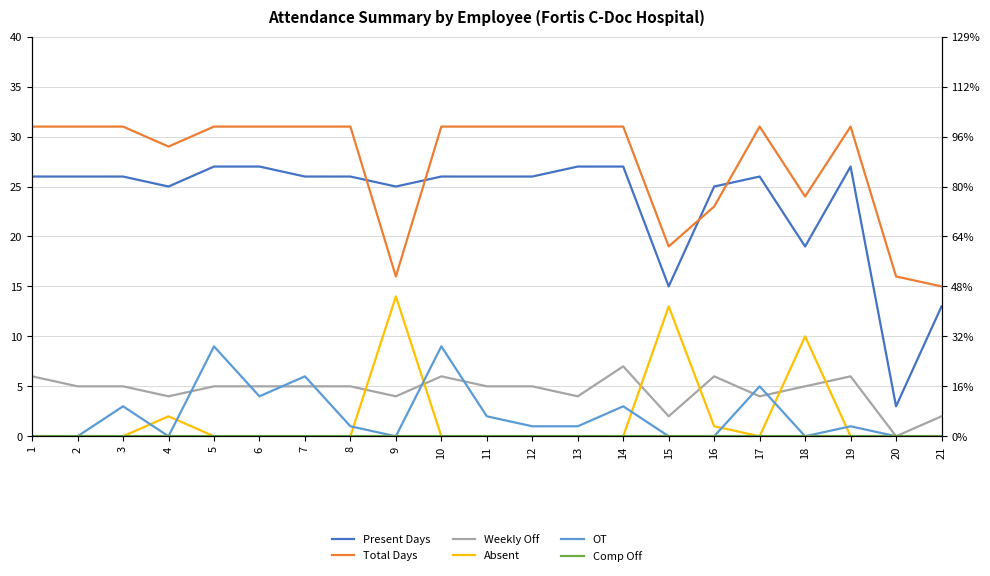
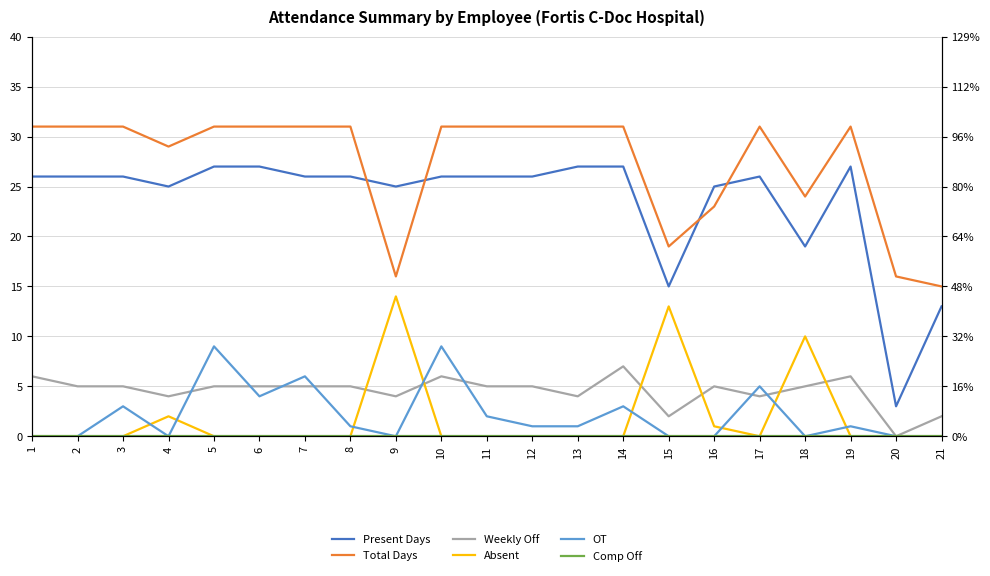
Weekly Off, 16: 6 -> 5
